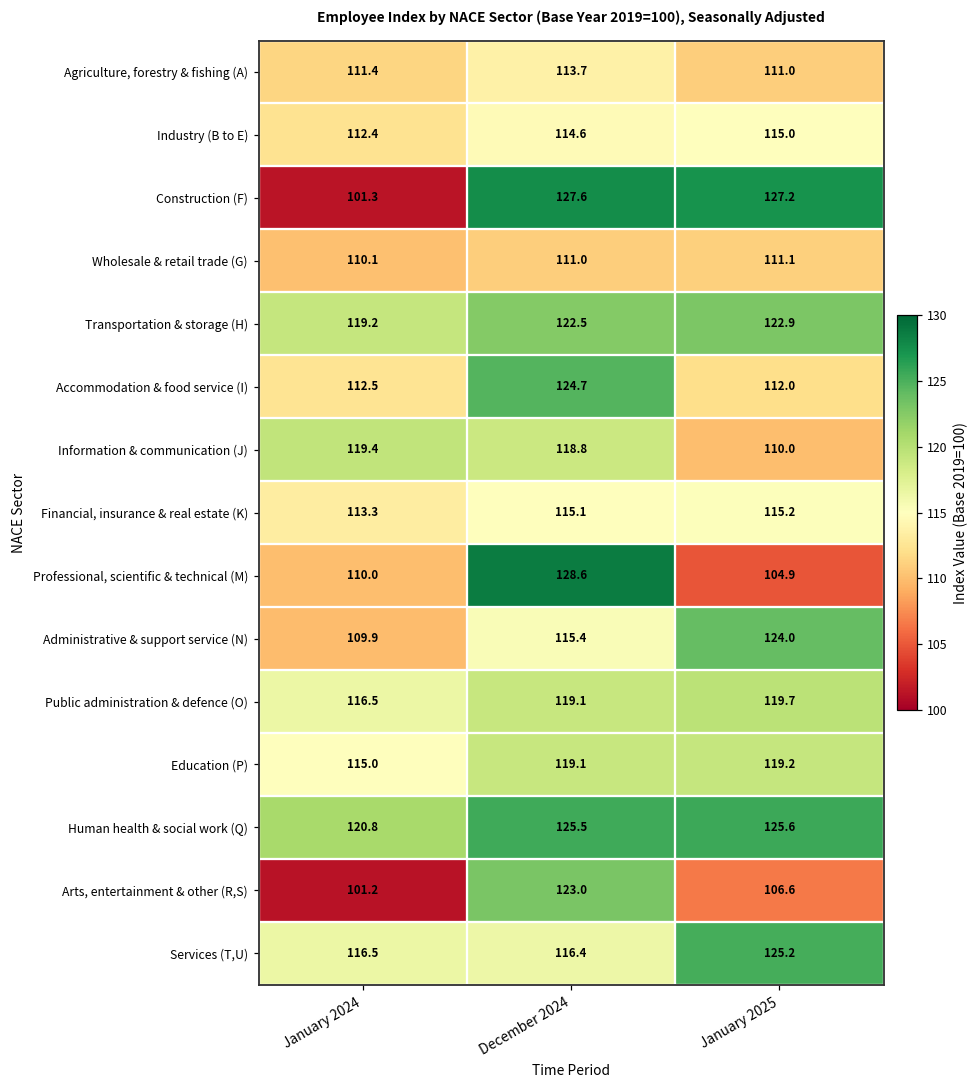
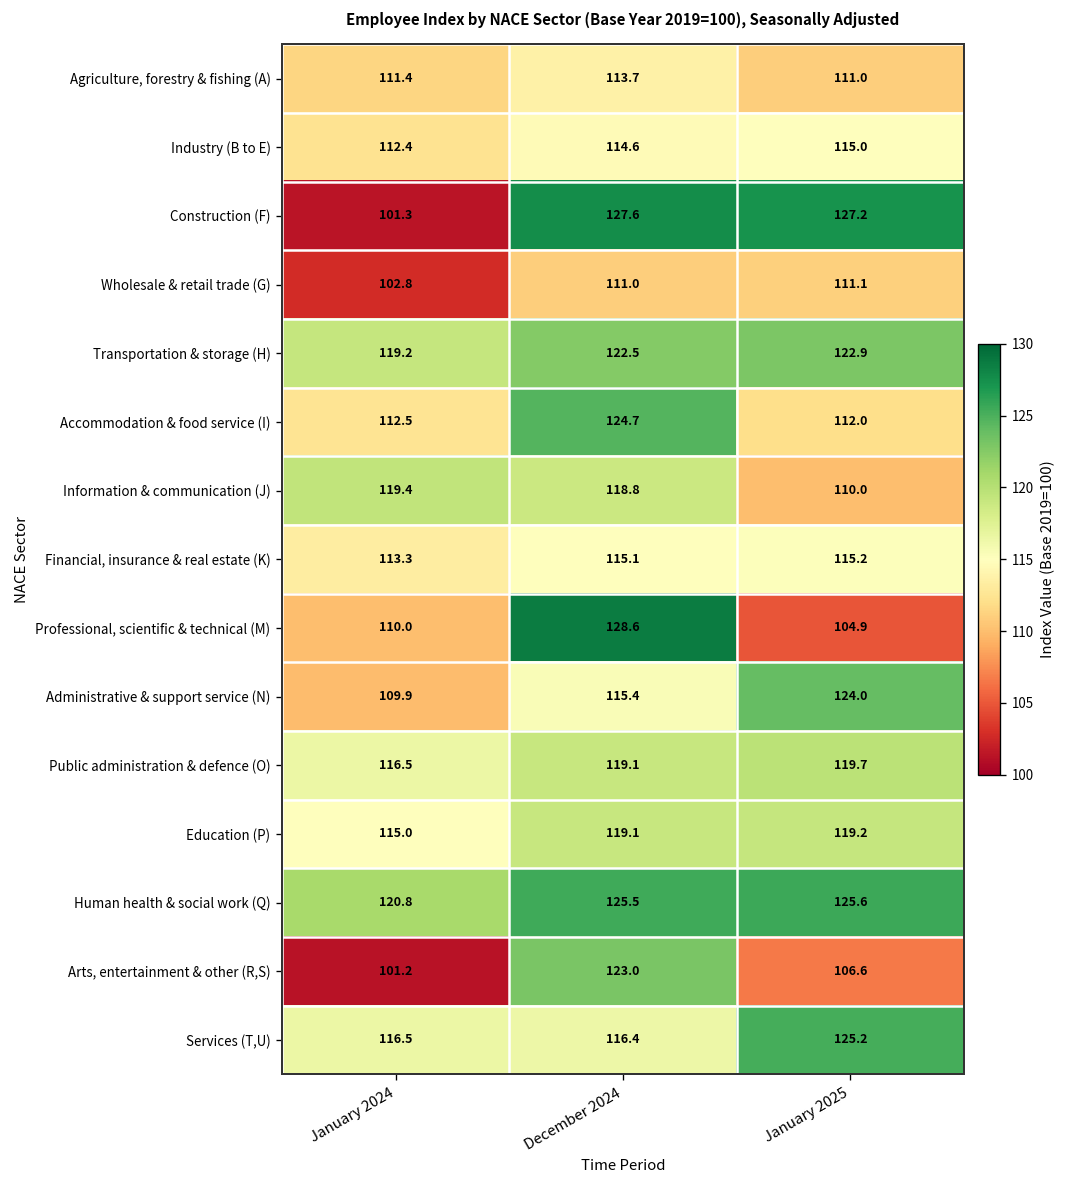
Wholesale & retail trade (G), January 2024: 110.1 -> 102.8
